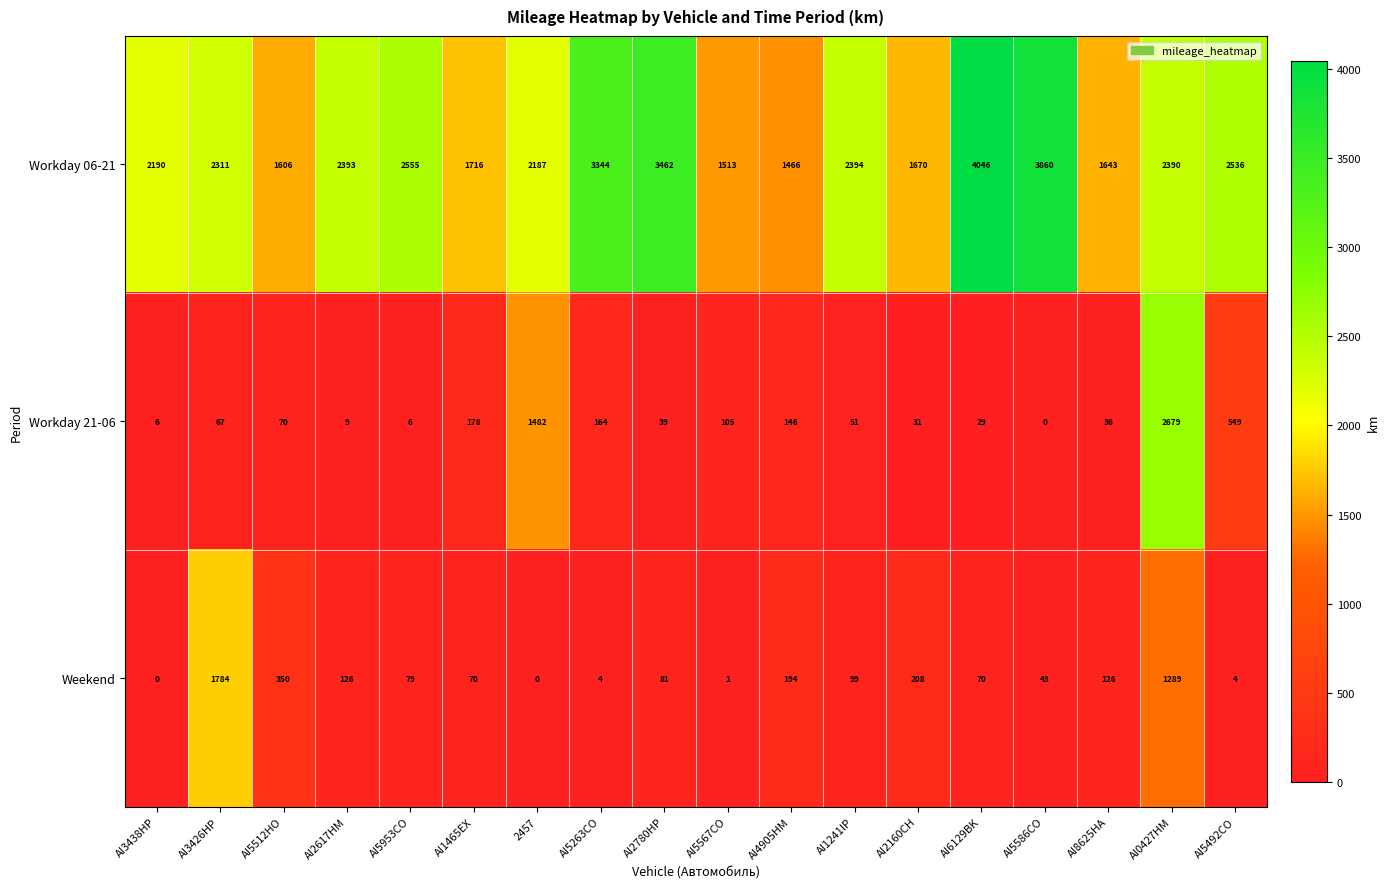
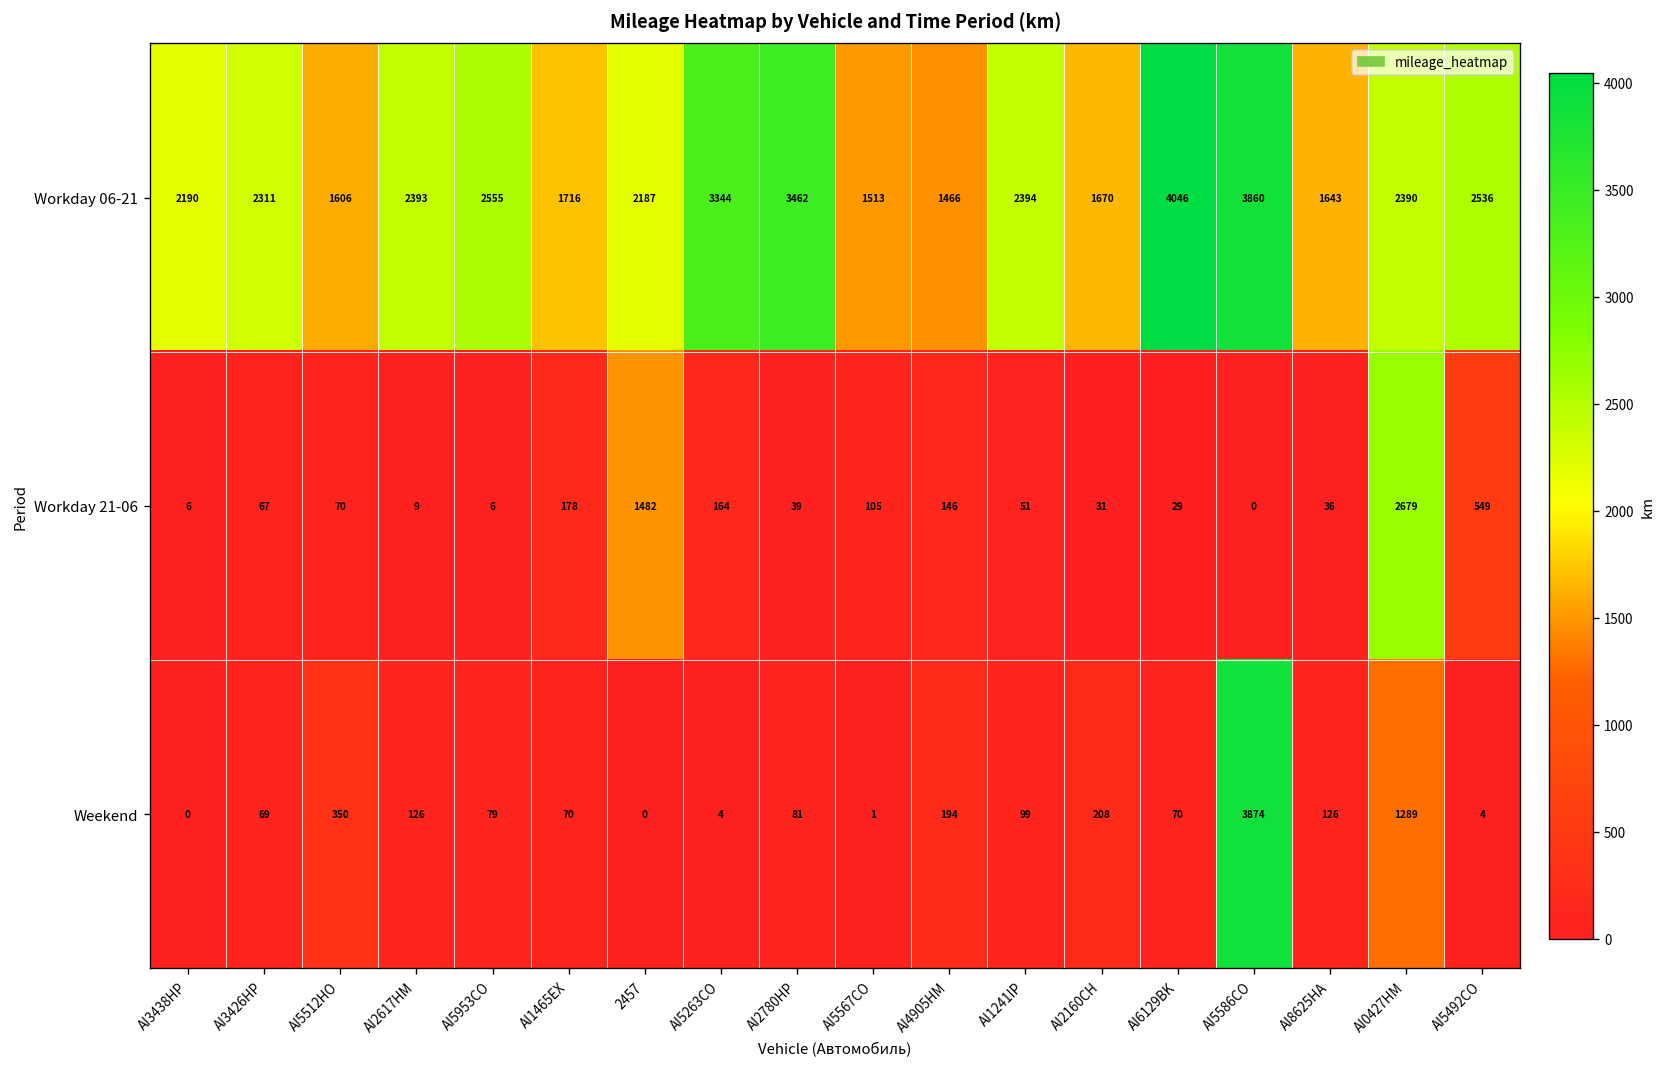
Weekend, AI3426HP: 1784 -> 69
Weekend, AI5586CO: 43 -> 3874
